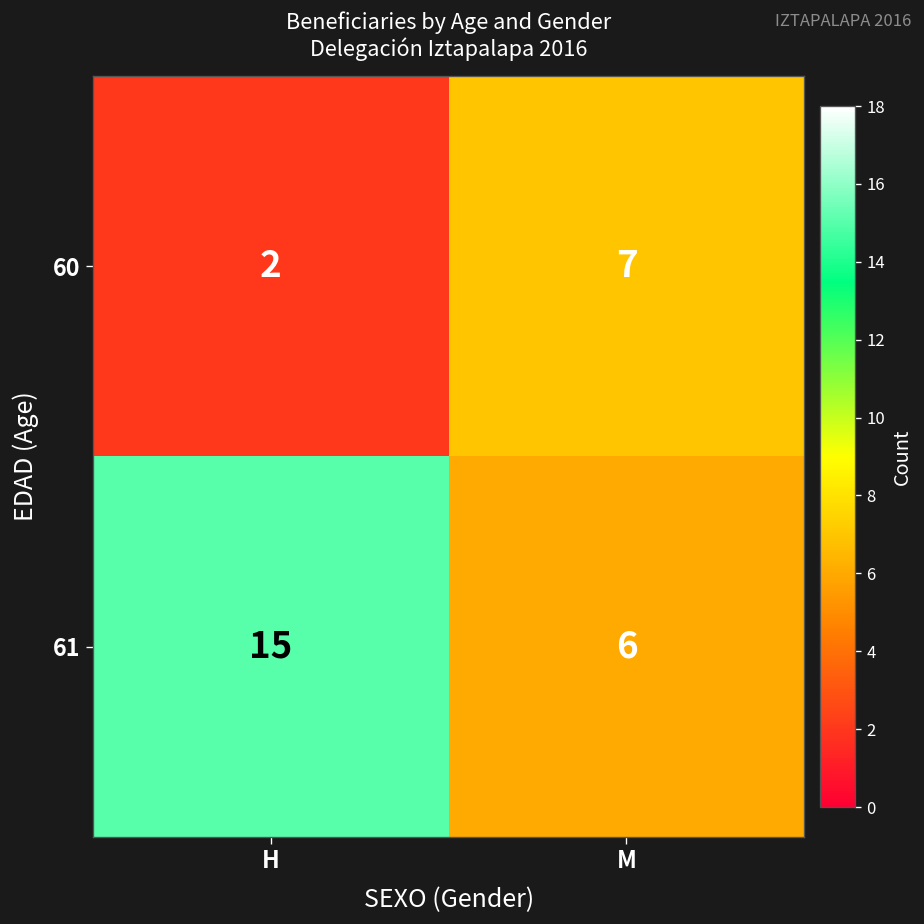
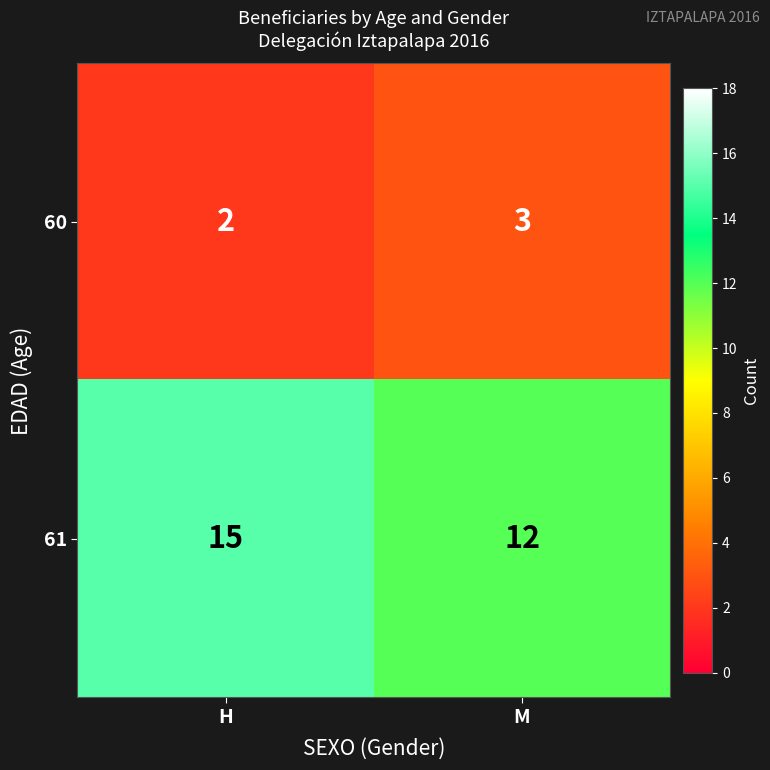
60, M: 7 -> 3
61, M: 6 -> 12
